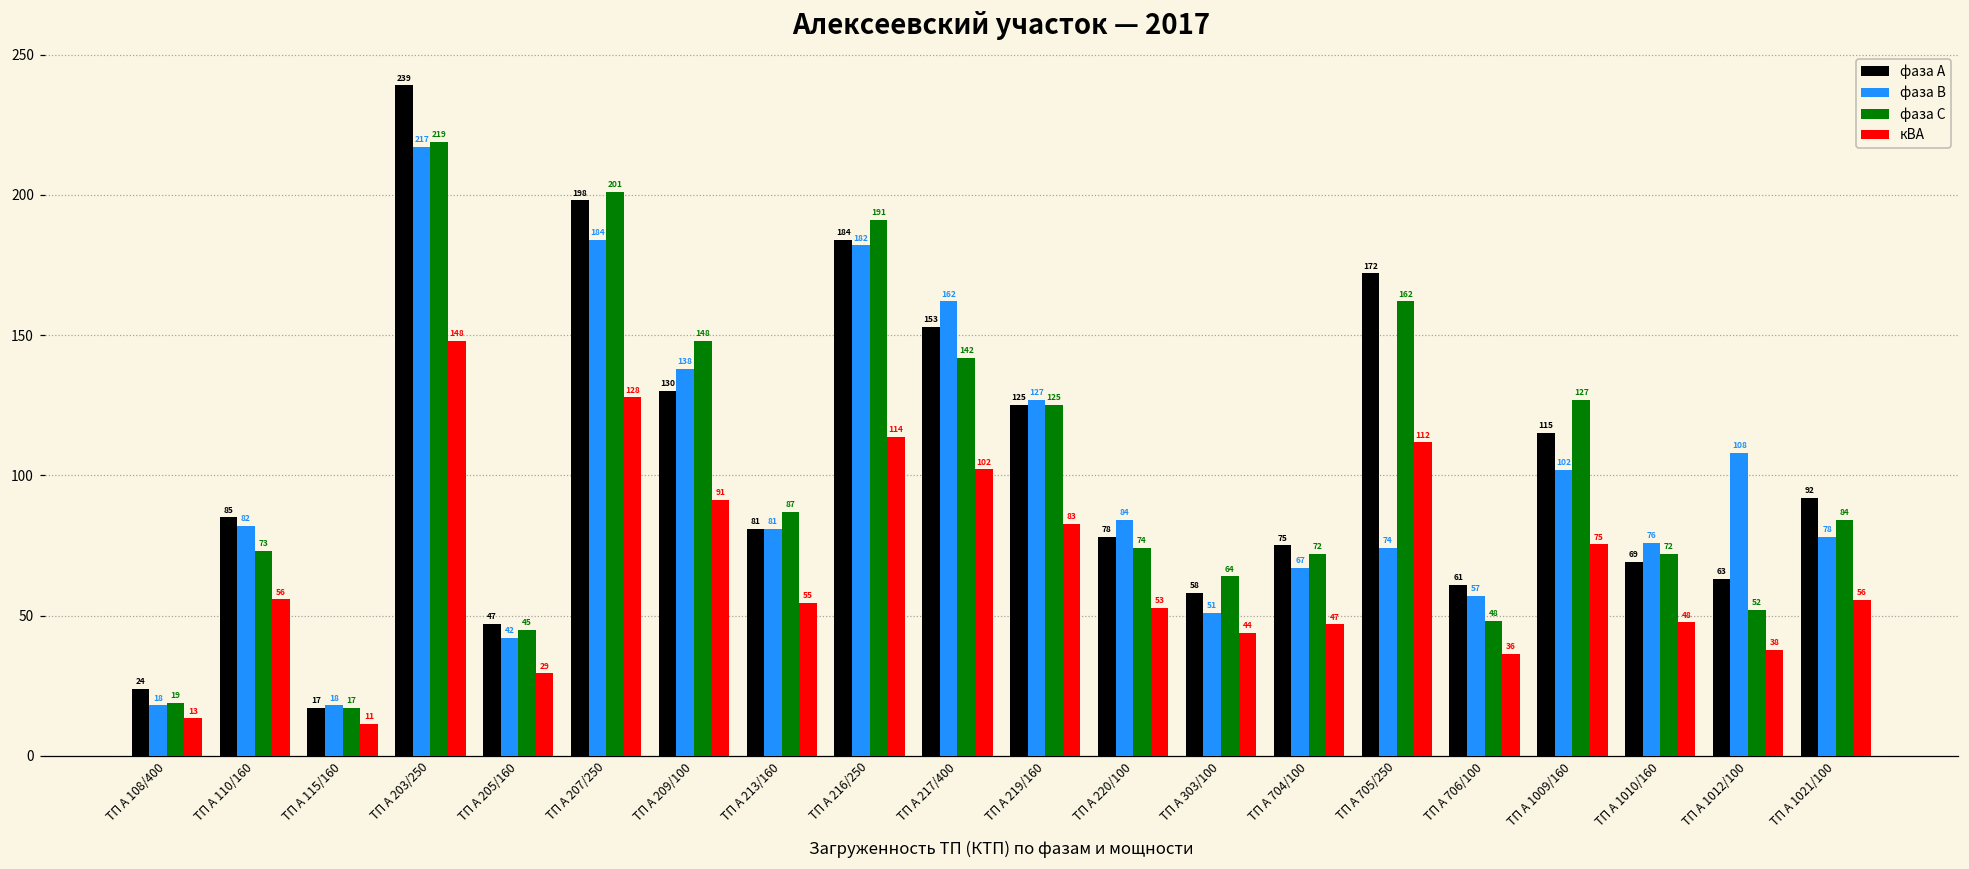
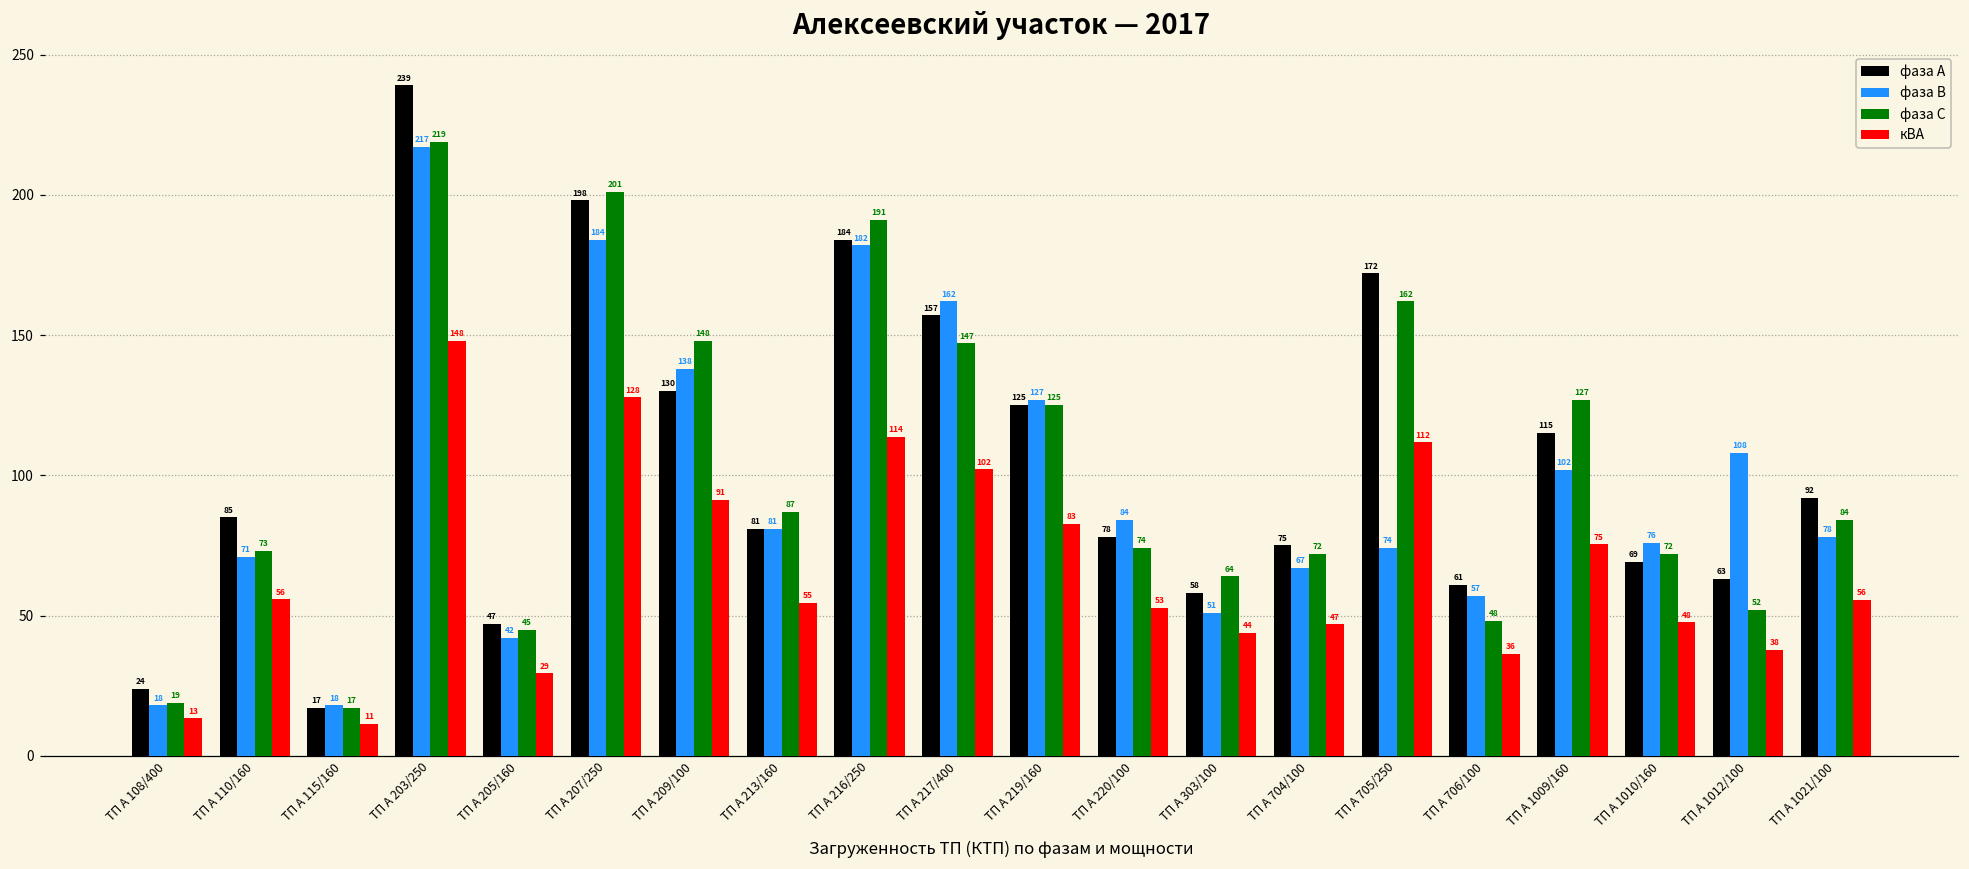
фаза В, ТП А 110/160: 82 -> 71
фаза А, ТП А 217/400: 153 -> 157
фаза С, ТП А 217/400: 142 -> 147
